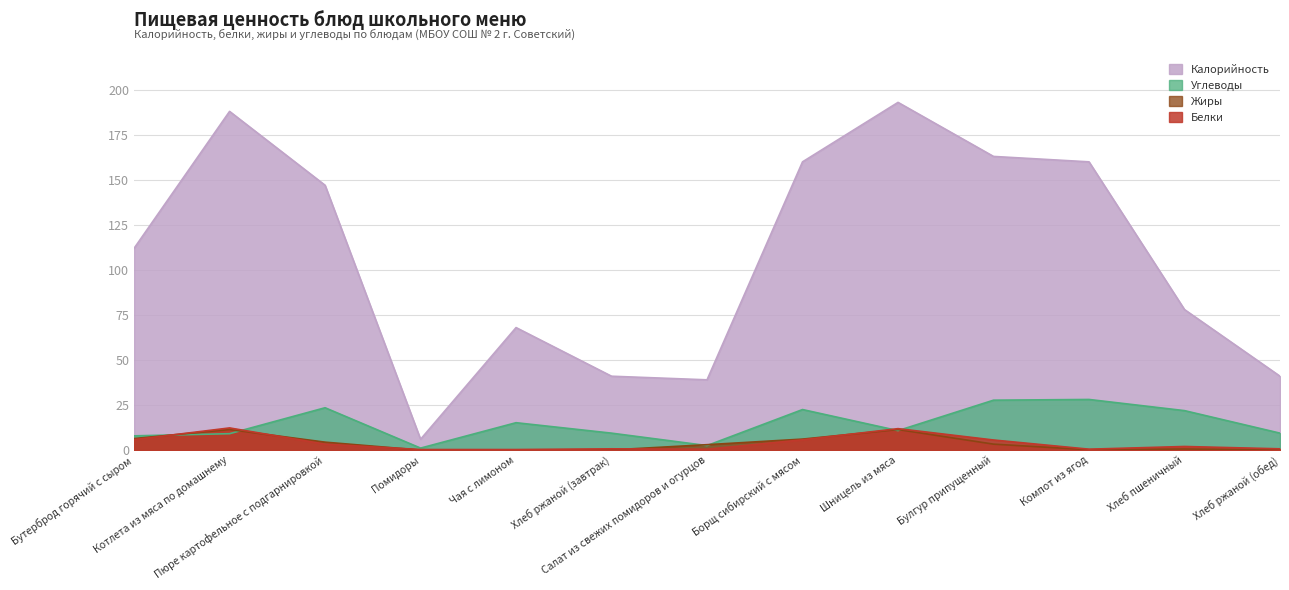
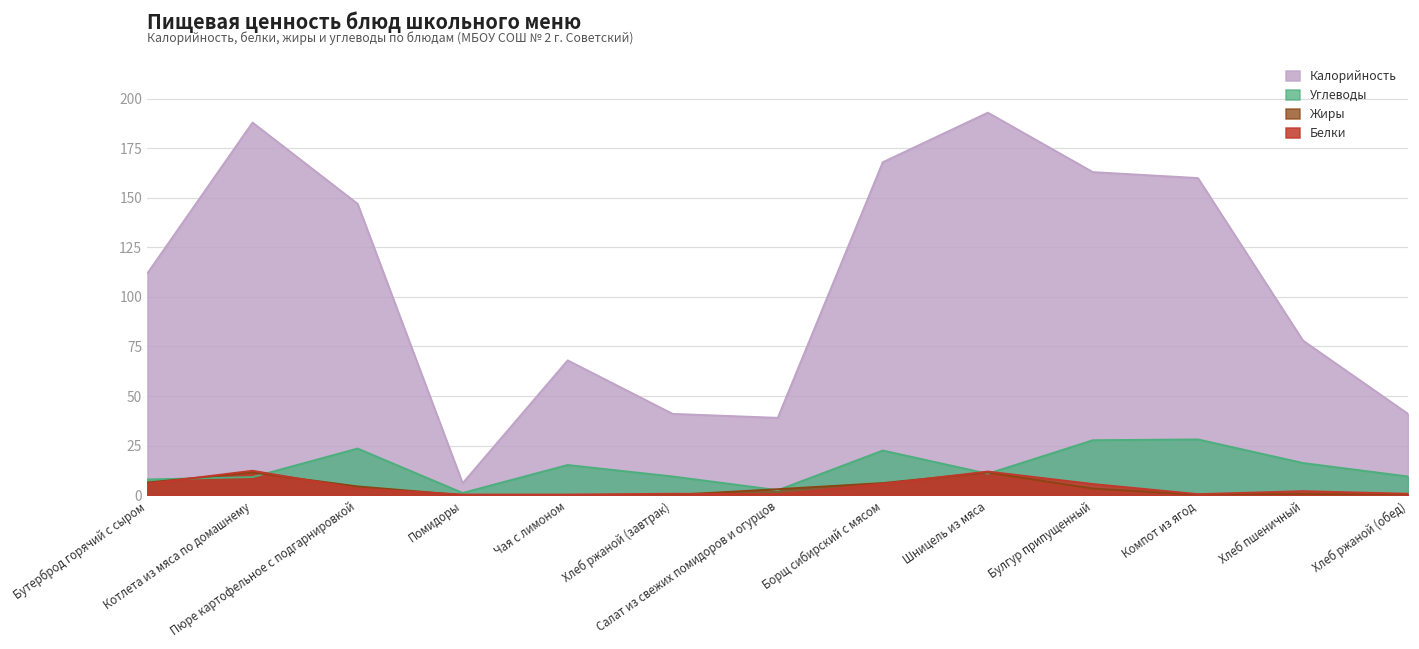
Калорийность, Борщ сибирский с мясом: 160 -> 168
Углеводы, Хлеб пшеничный: 22 -> 16
